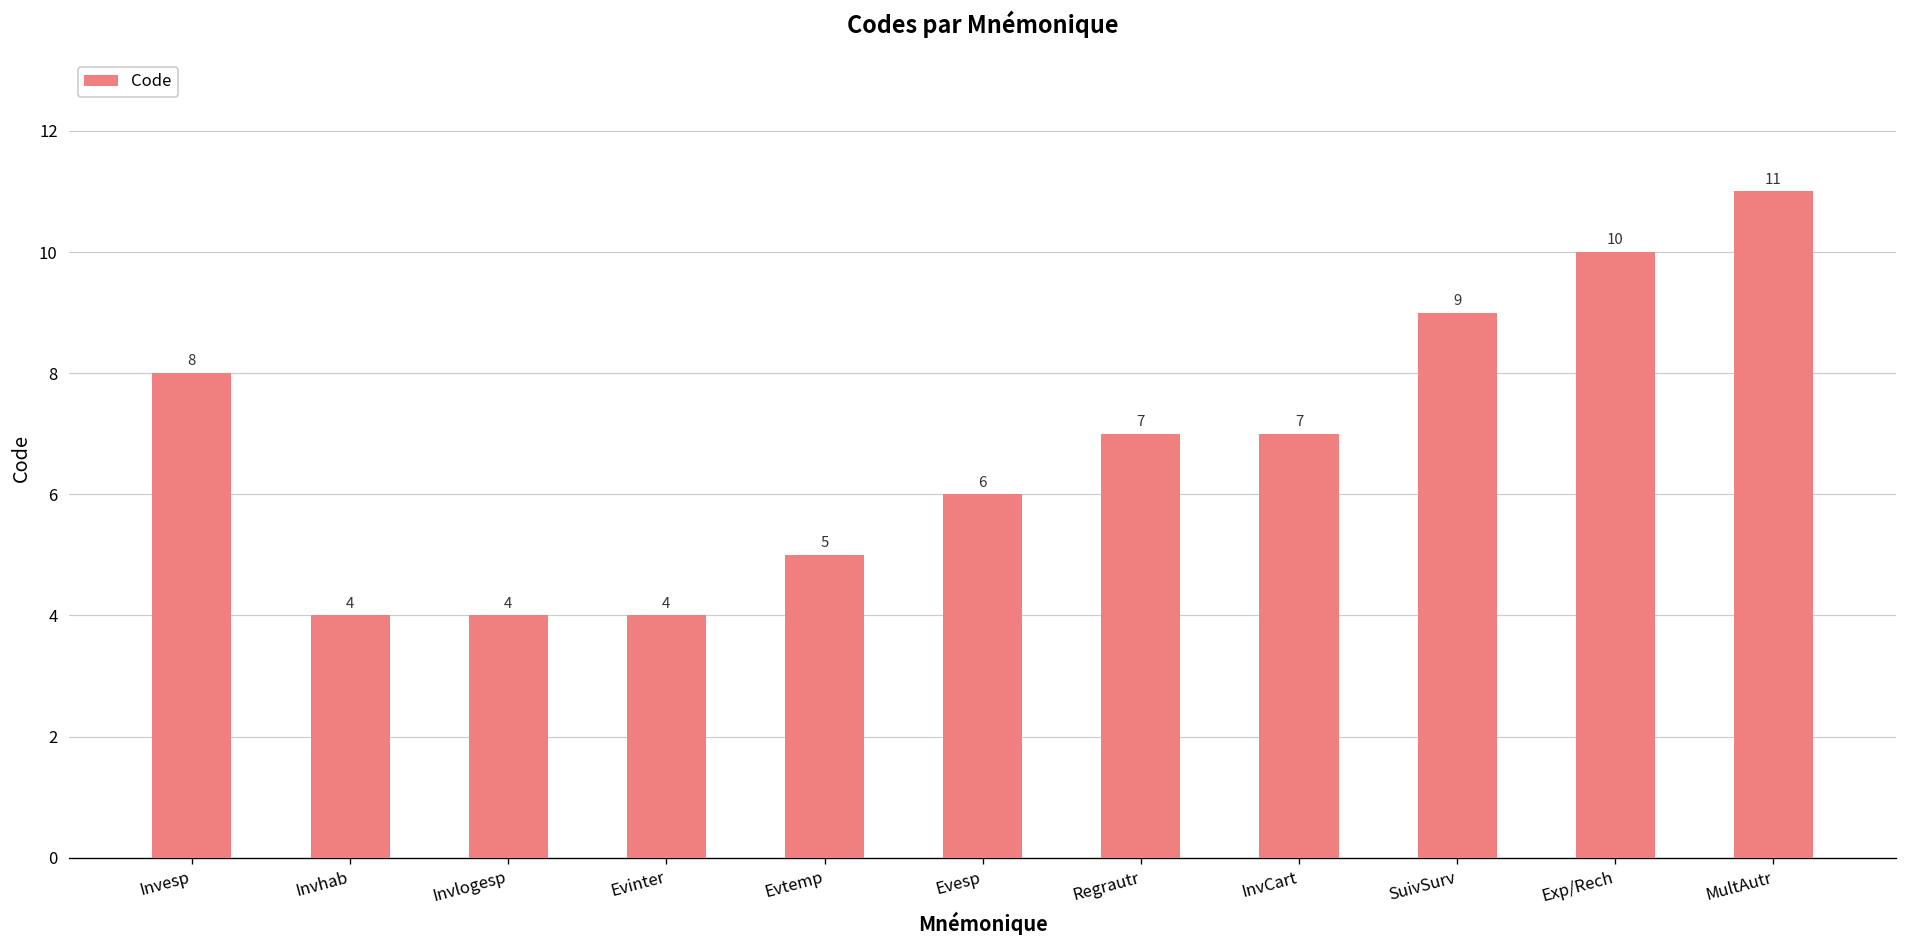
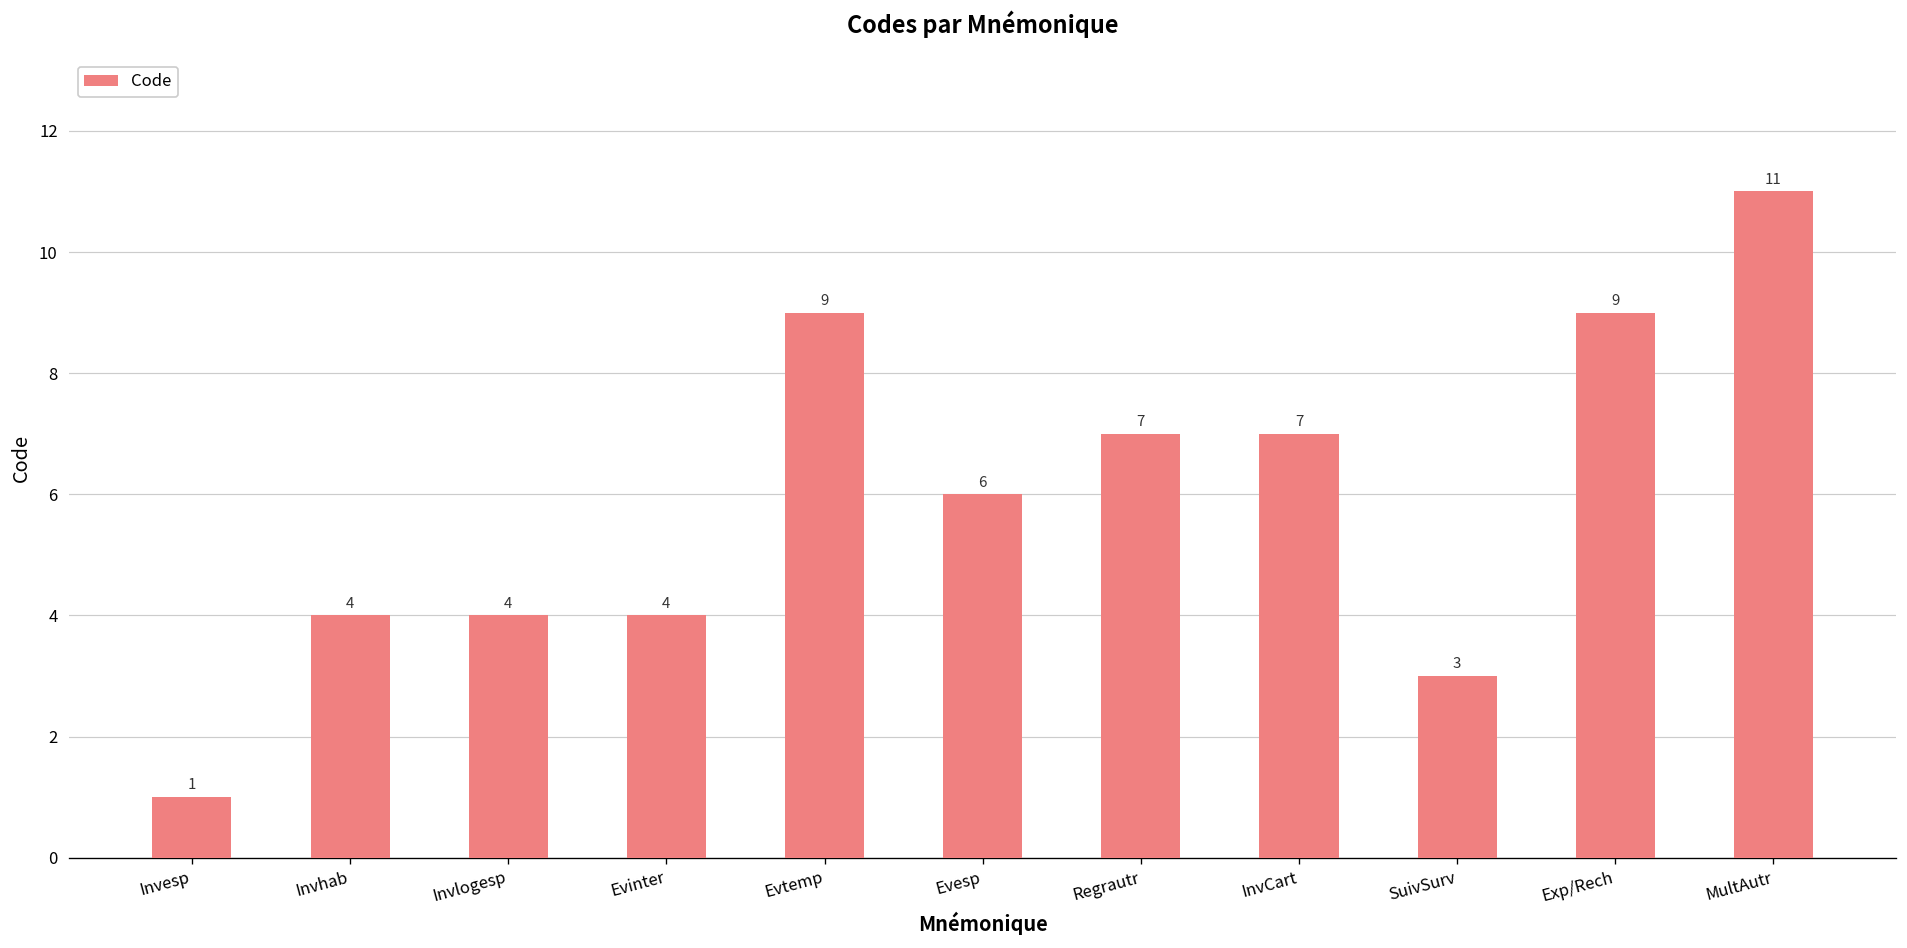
Invesp: 8 -> 1
Evtemp: 5 -> 9
SuivSurv: 9 -> 3
Exp/Rech: 10 -> 9
